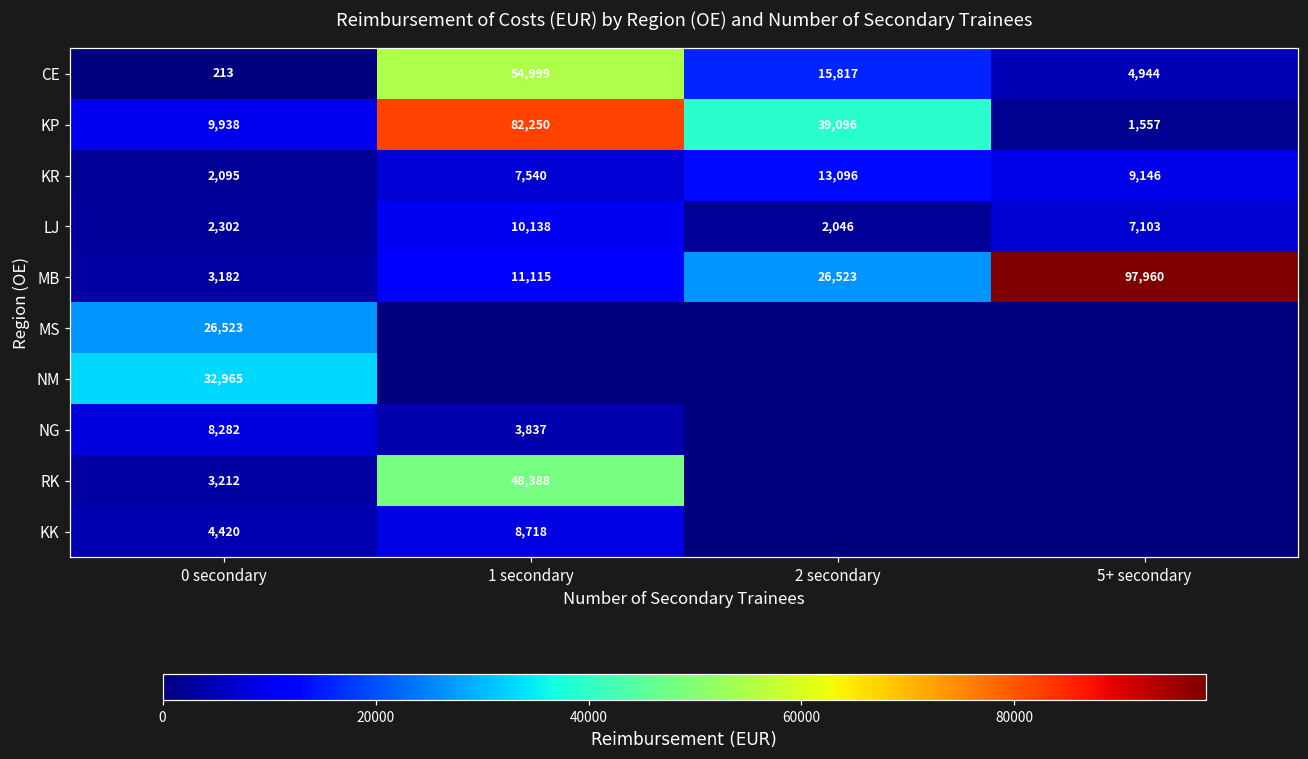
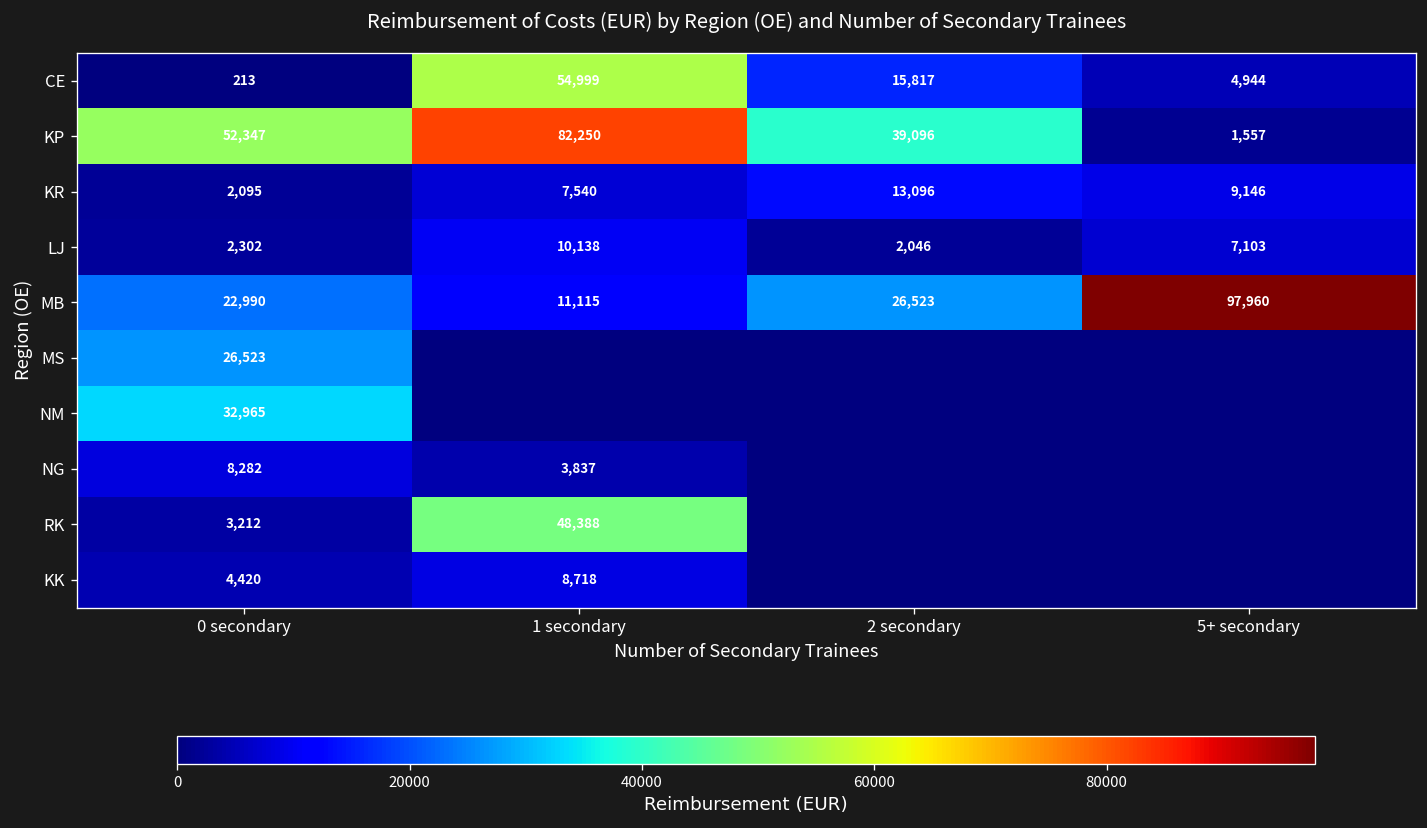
KP, 0 secondary: 9,938 -> 52,347
MB, 0 secondary: 3,182 -> 22,990
